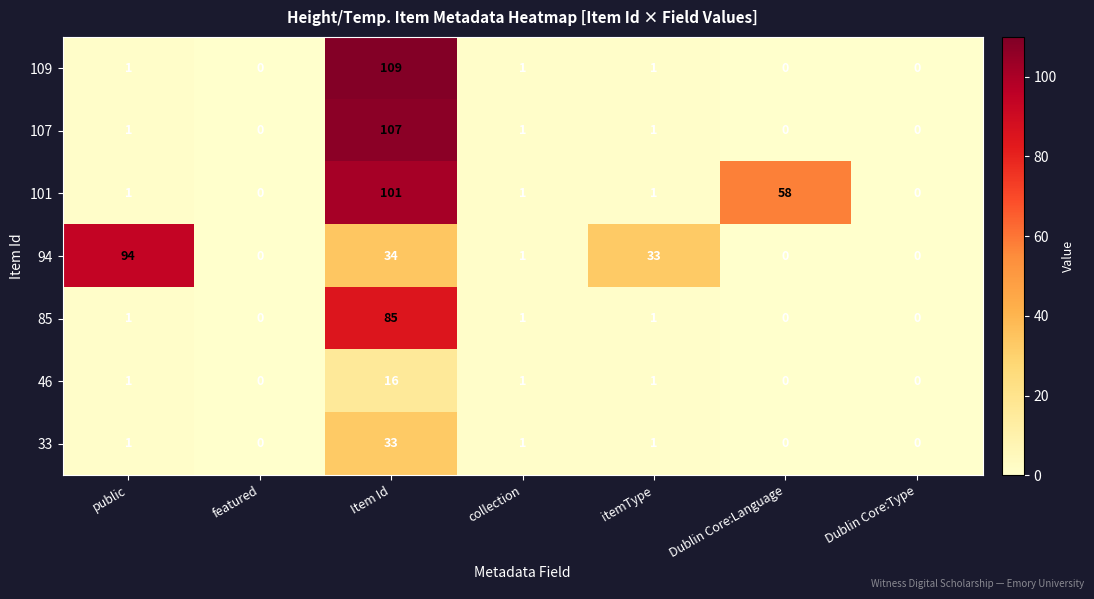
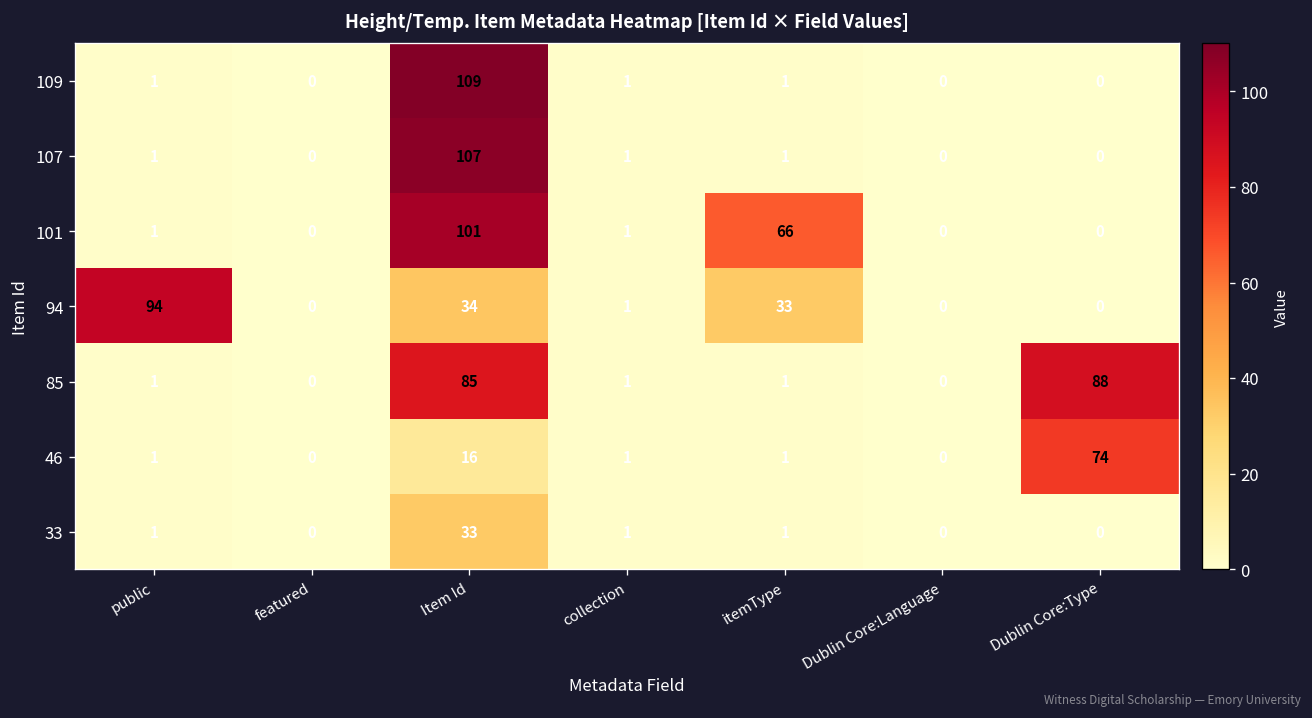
101, itemType: 1 -> 66
101, Dublin Core:Language: 58 -> 0
85, Dublin Core:Type: 0 -> 88
46, Dublin Core:Type: 0 -> 74
